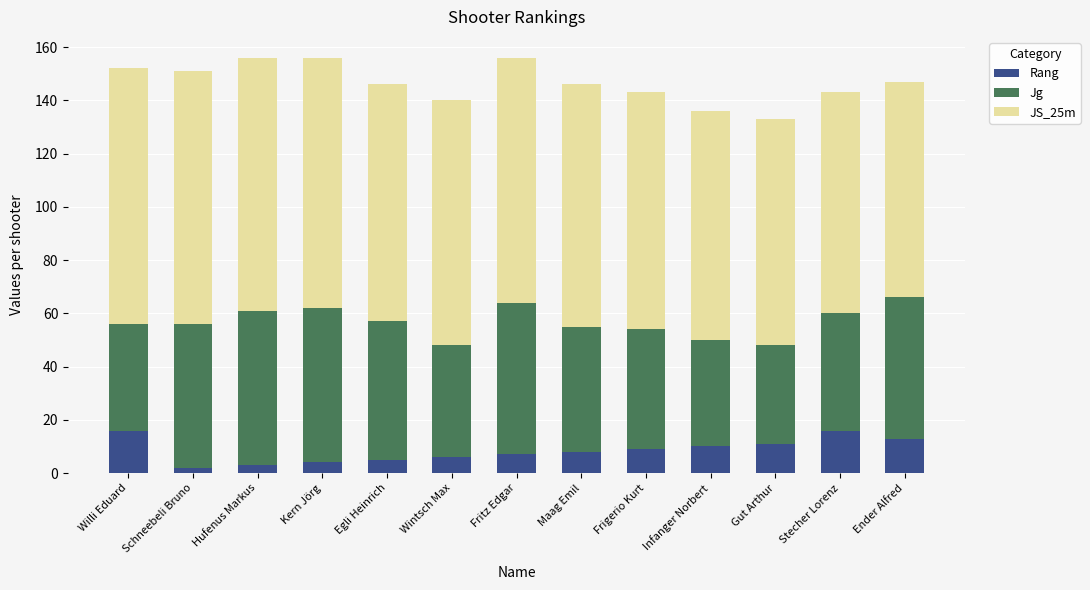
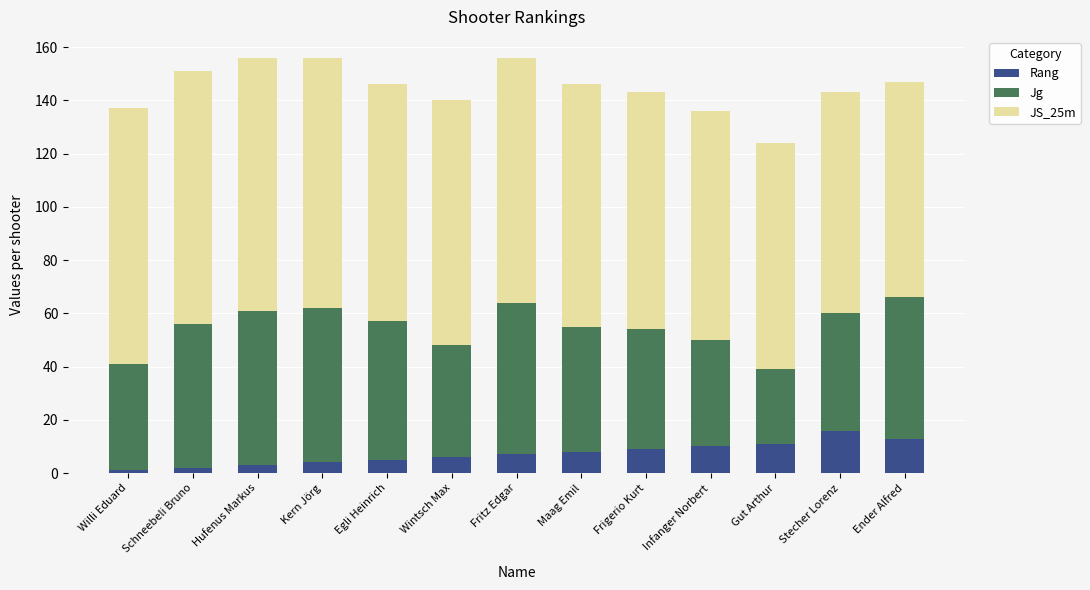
Rang, Willi Eduard: 16 -> 1
Jg, Gut Arthur: 37 -> 28
